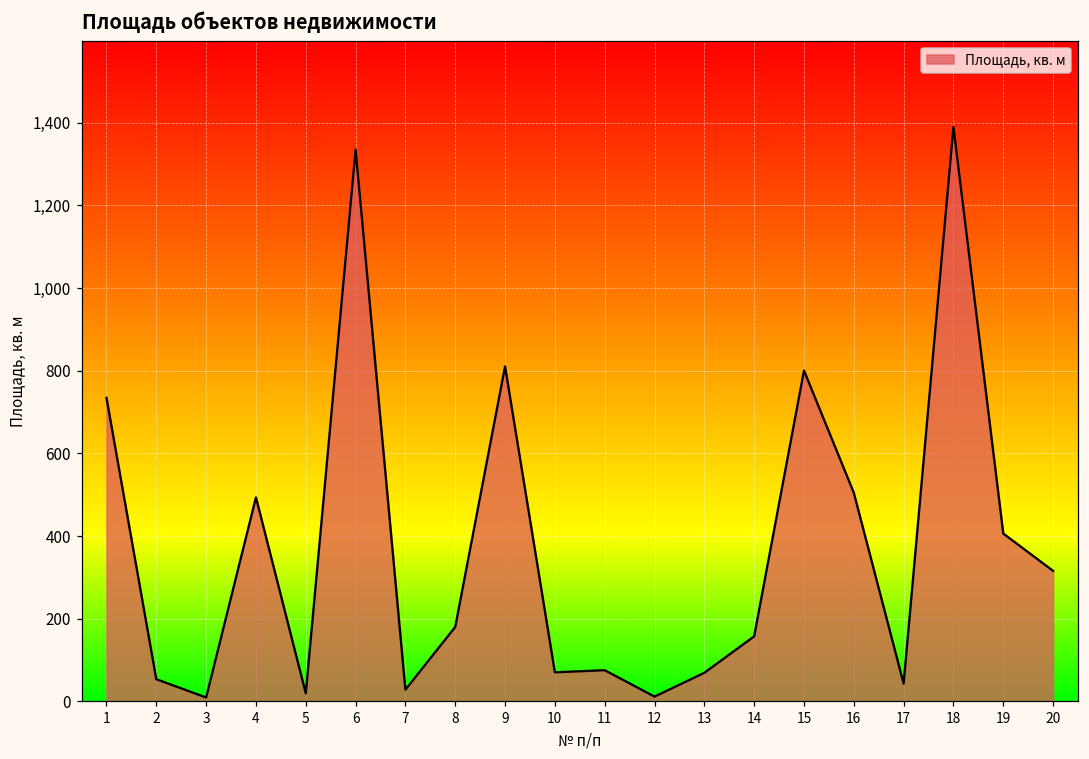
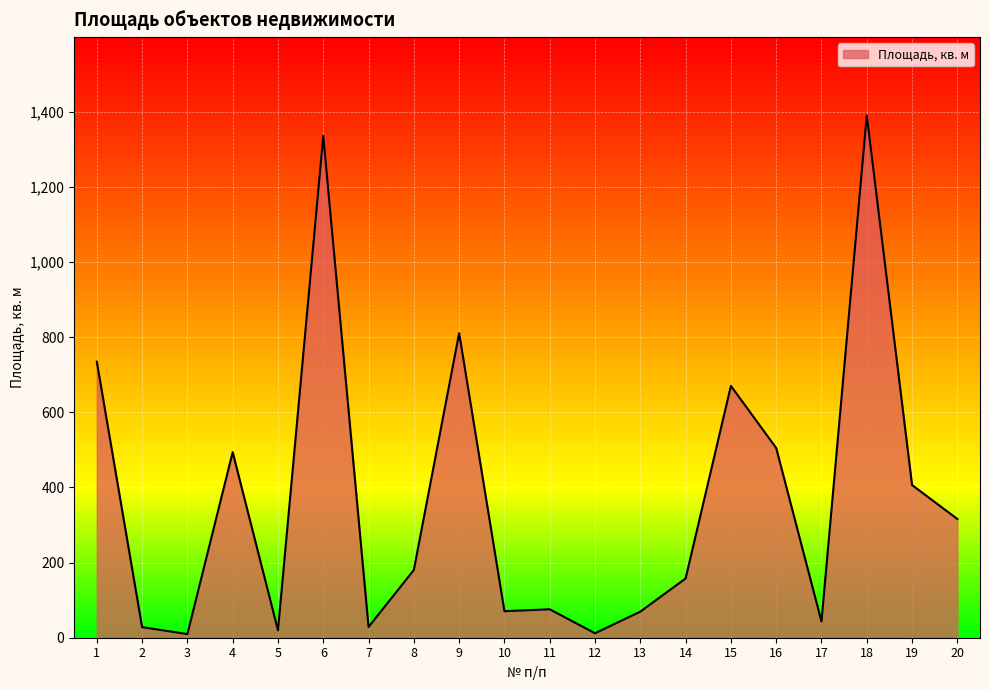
2: 50 -> 30
15: 800 -> 670
